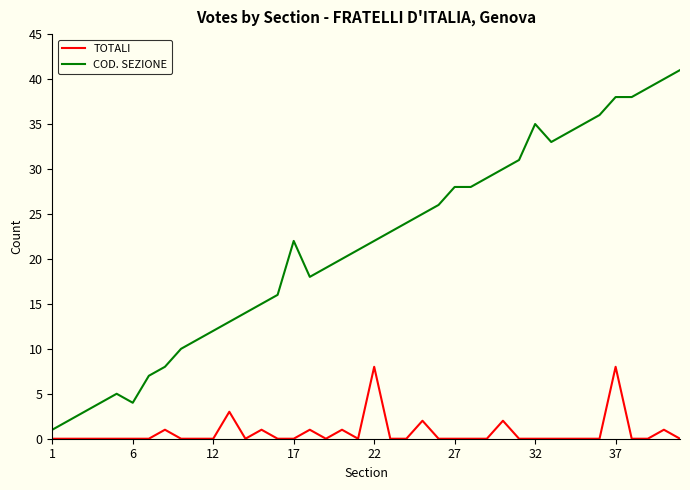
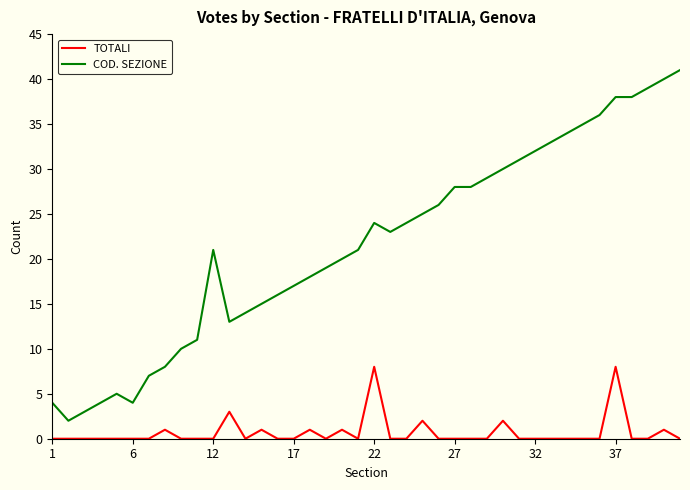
COD. SEZIONE, 1: 1 -> 4
COD. SEZIONE, 12: 12 -> 21
COD. SEZIONE, 17: 22 -> 17
COD. SEZIONE, 22: 22 -> 24
COD. SEZIONE, 32: 35 -> 32
